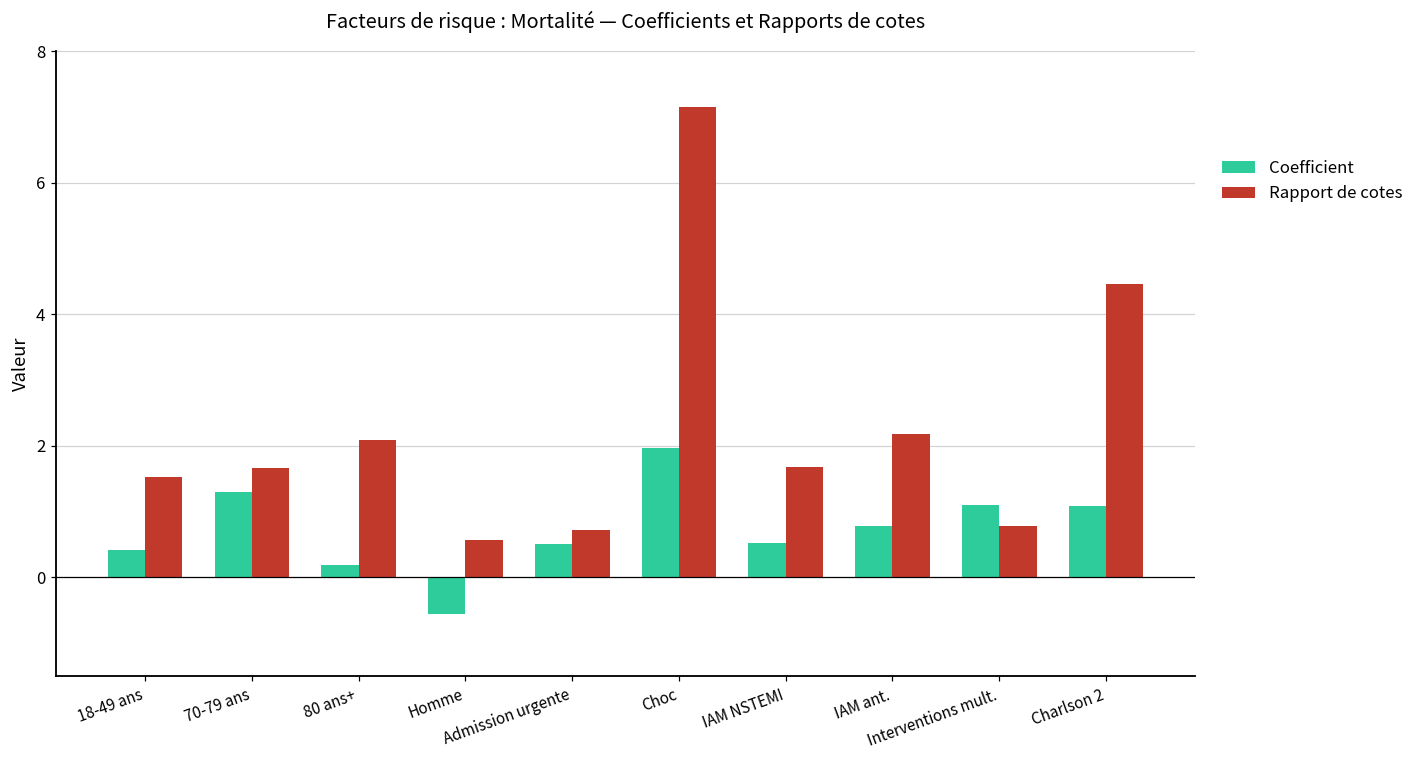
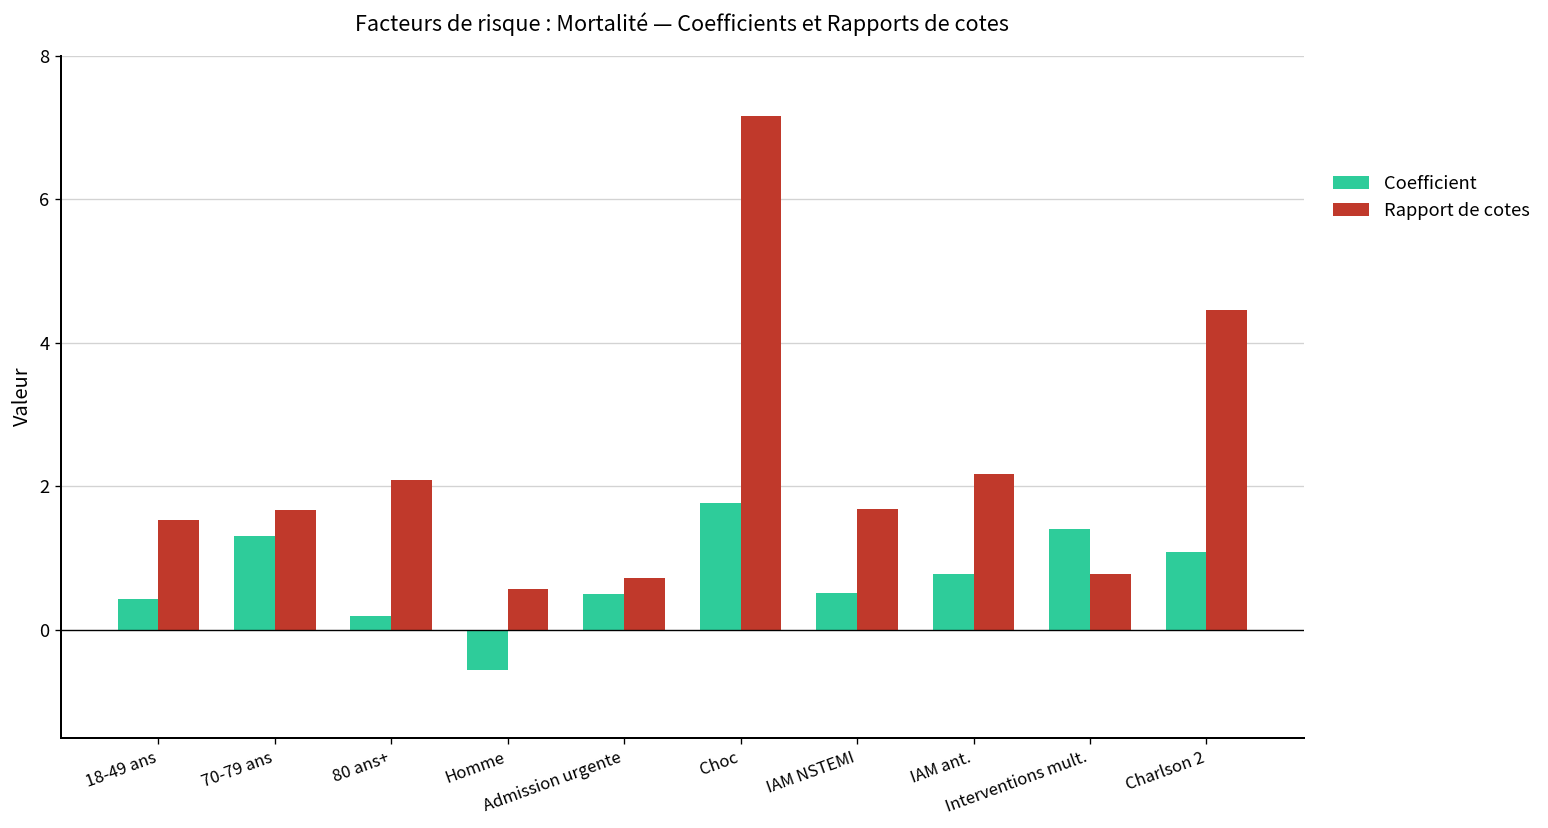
Coefficient, Choc: 2.0 -> 1.8
Coefficient, Interventions mult.: 1.1 -> 1.4
